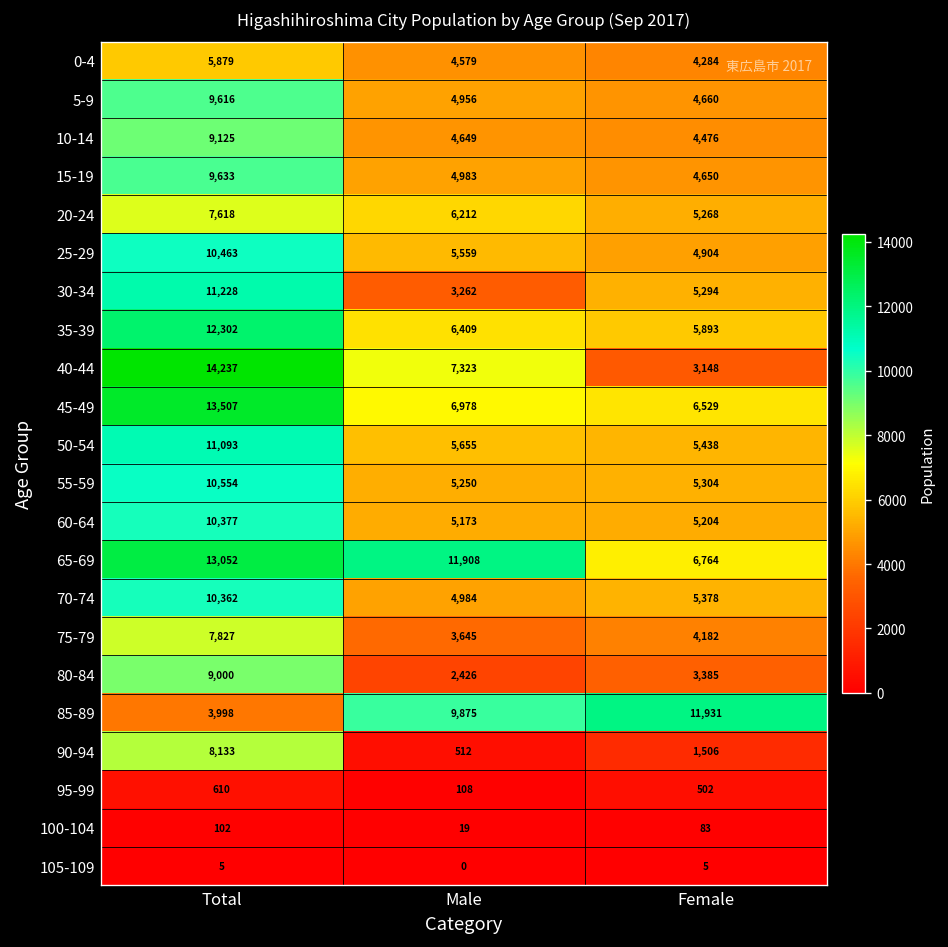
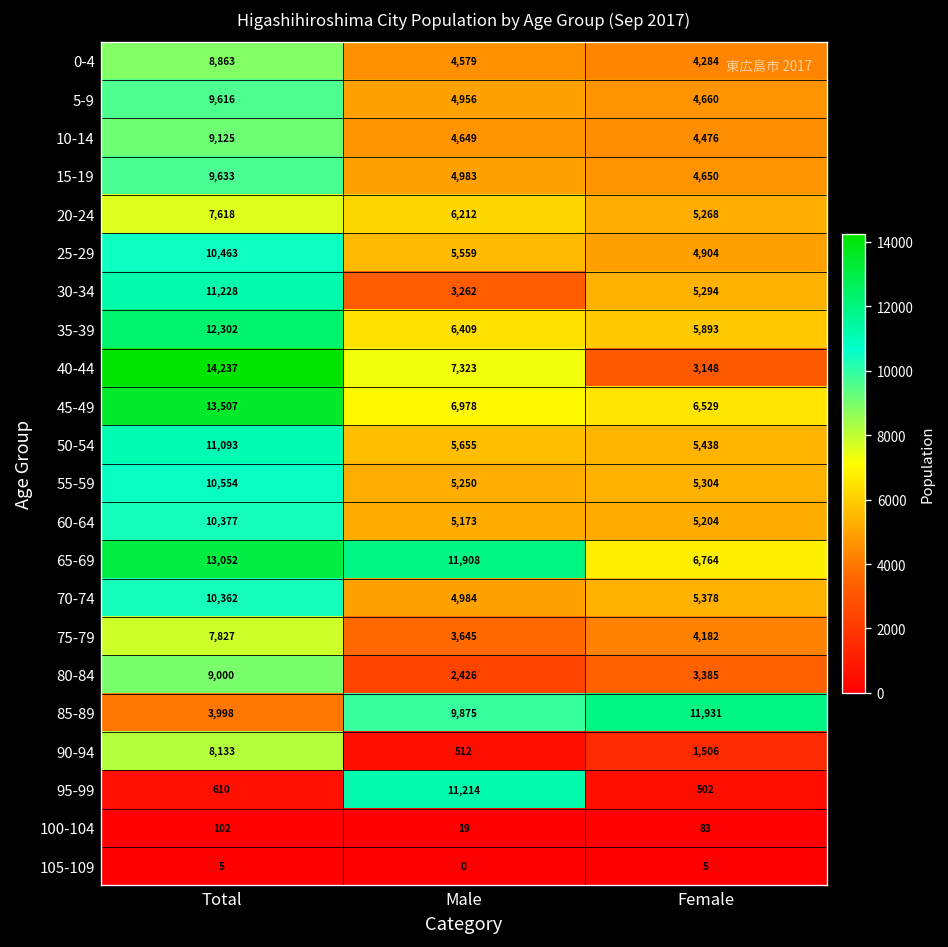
0-4, Total: 5,879 -> 8,863
95-99, Male: 108 -> 11,214
